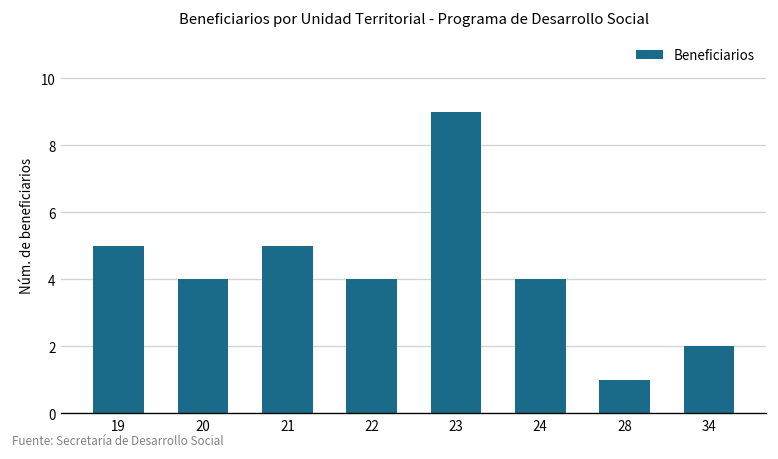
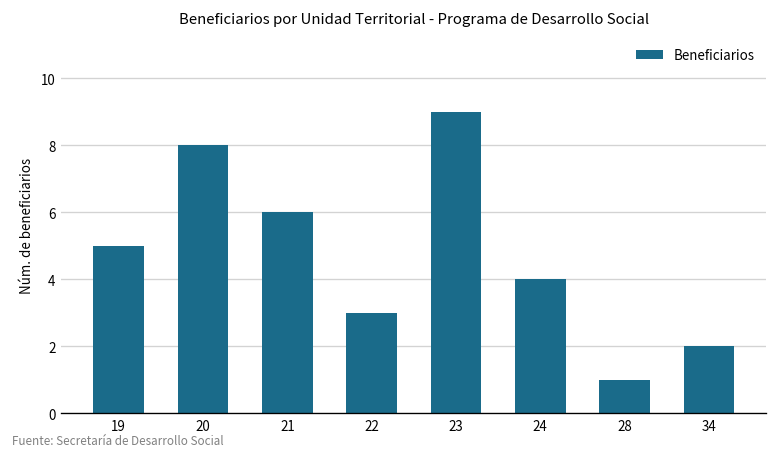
20: 4 -> 8
21: 5 -> 6
22: 4 -> 3
